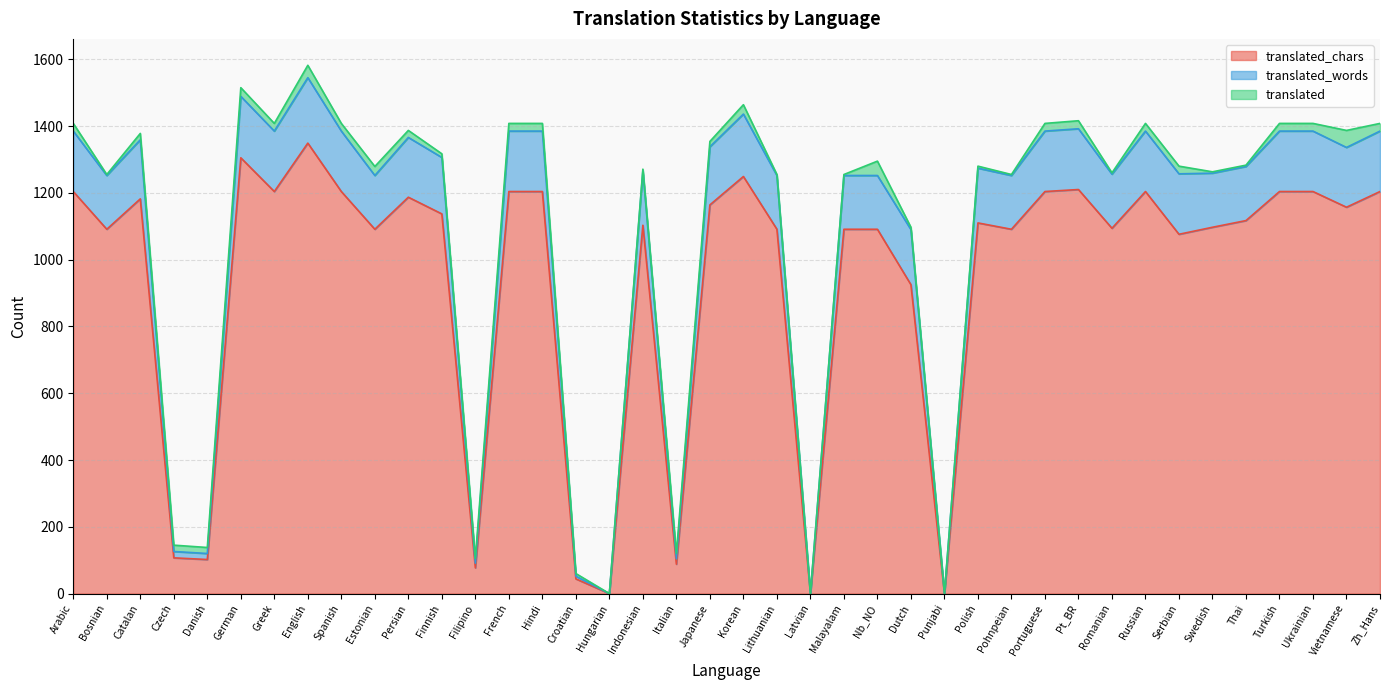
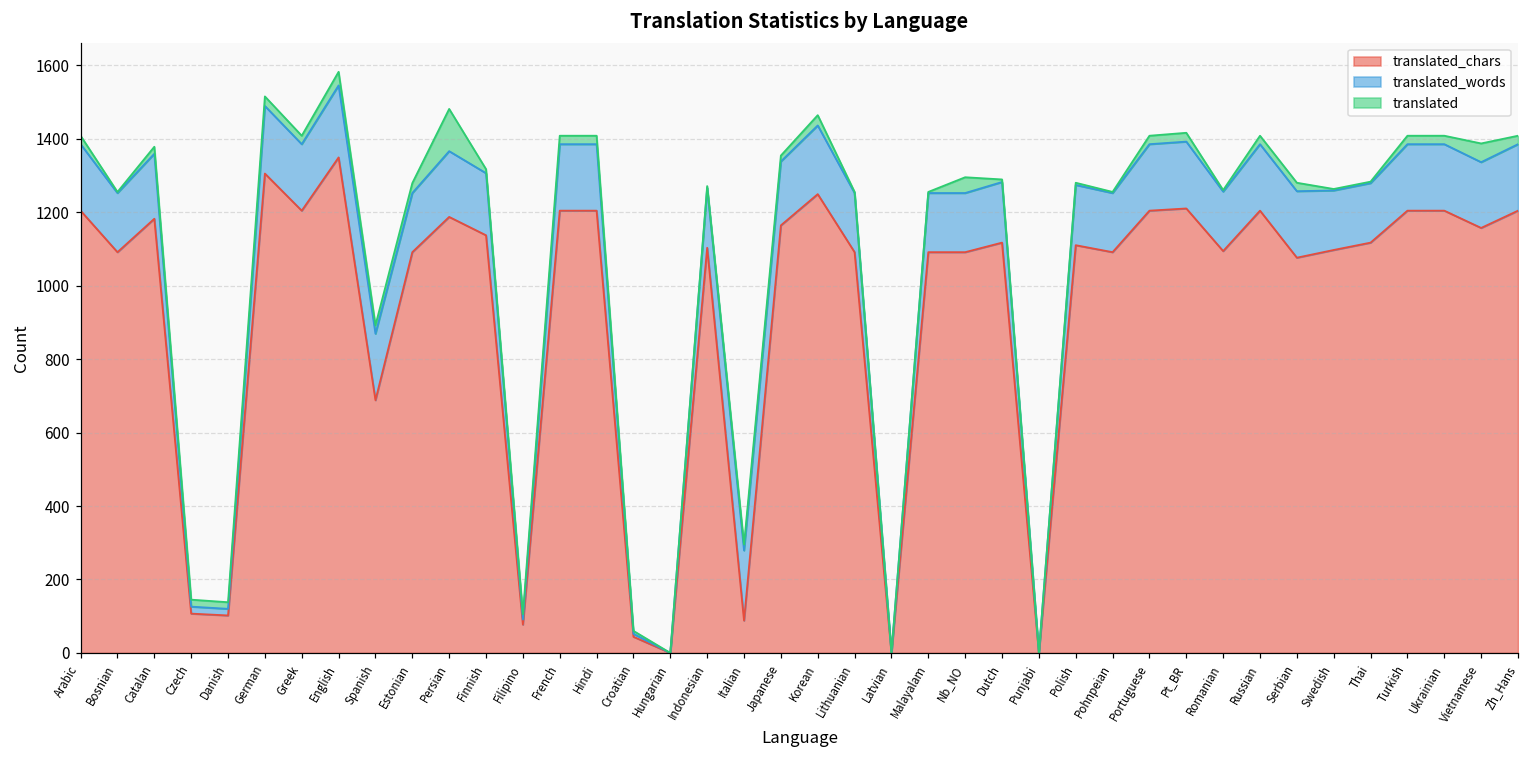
translated_chars, Spanish: 1200 -> 690
translated, Persian: 20 -> 120
translated_words, Italian: 20 -> 190
translated_chars, Dutch: 930 -> 1120
